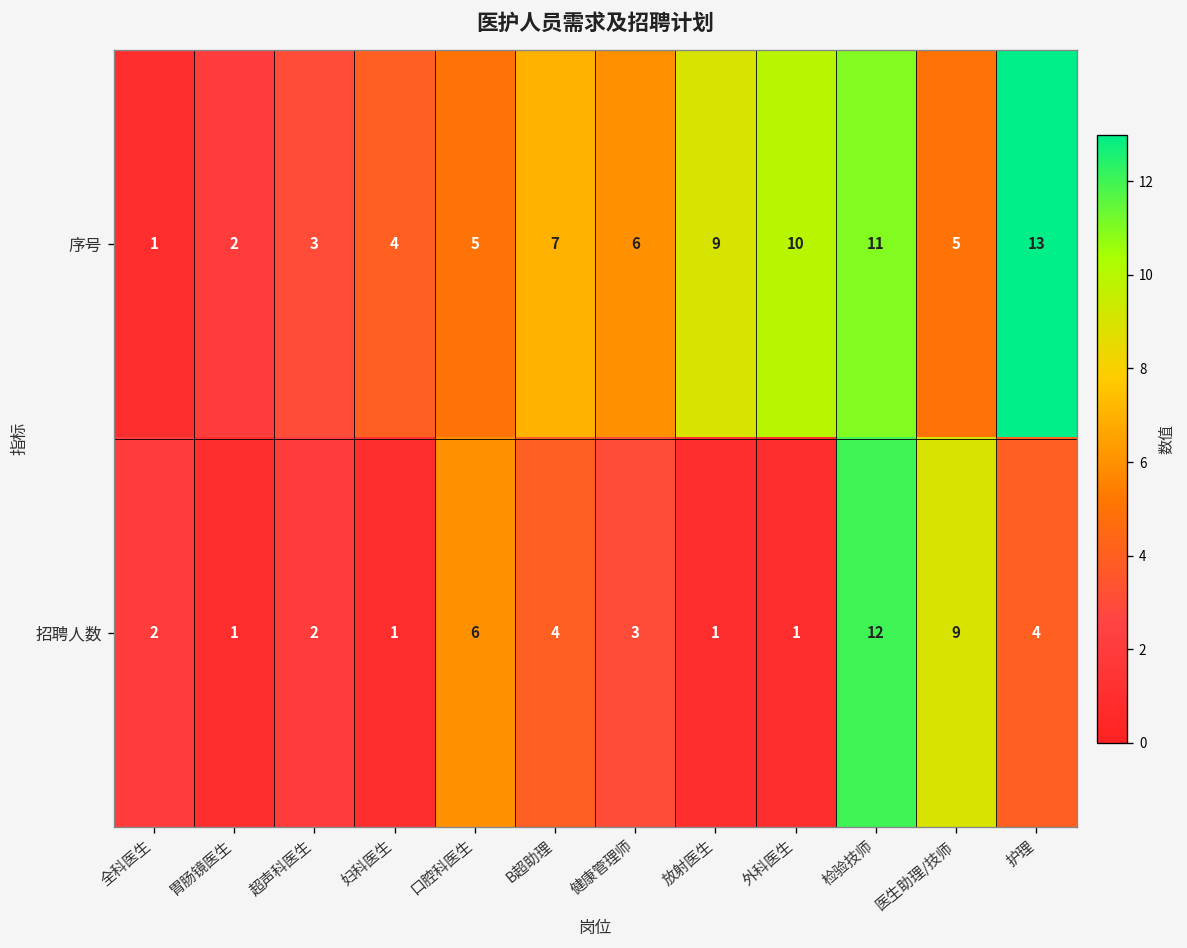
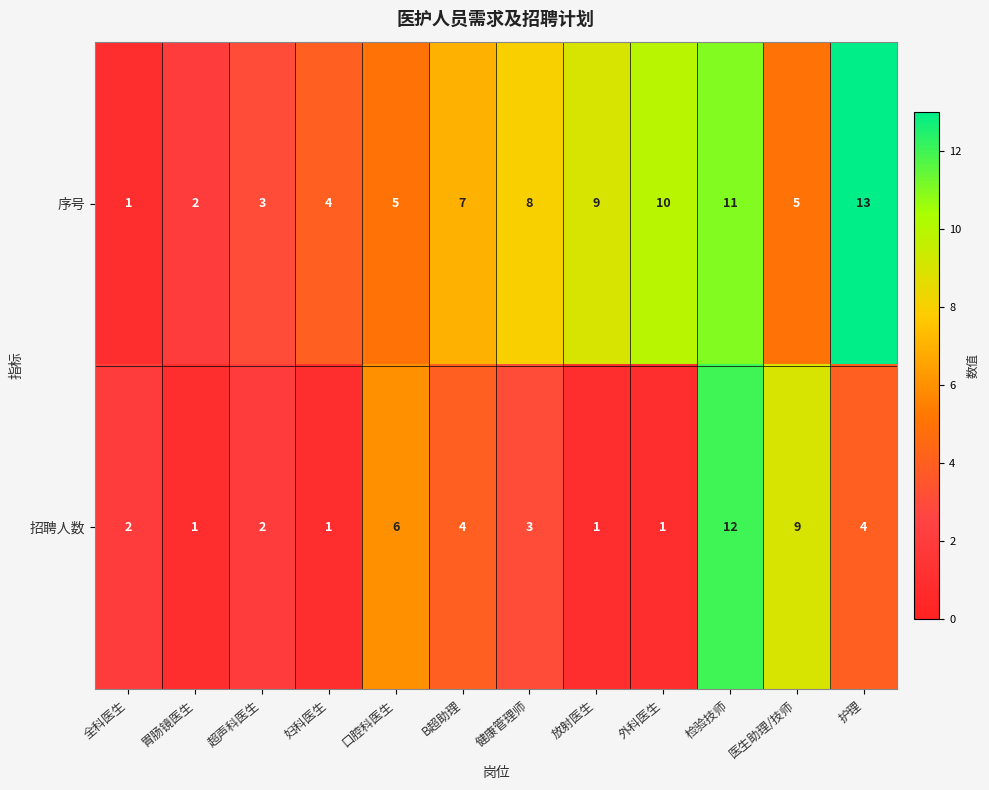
序号, 健康管理师: 6 -> 8
